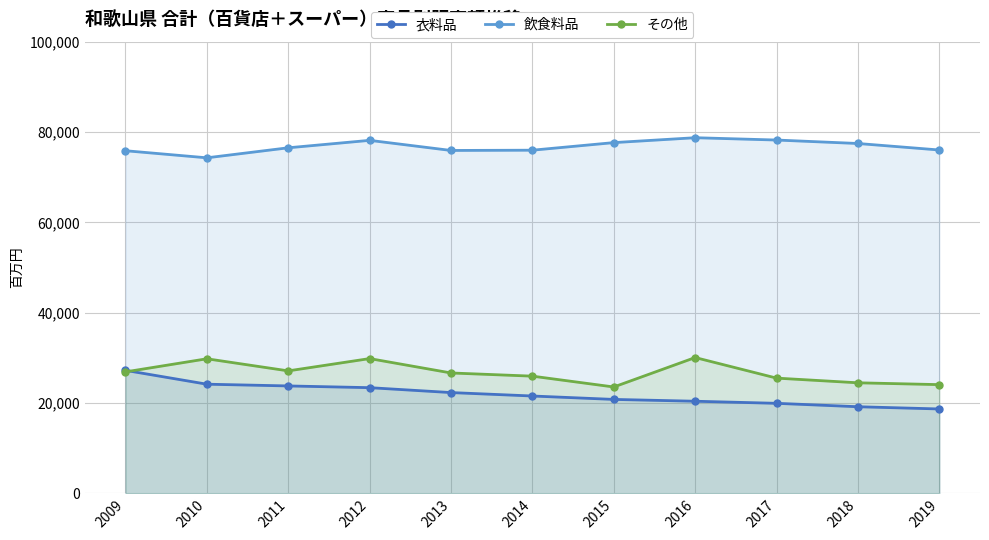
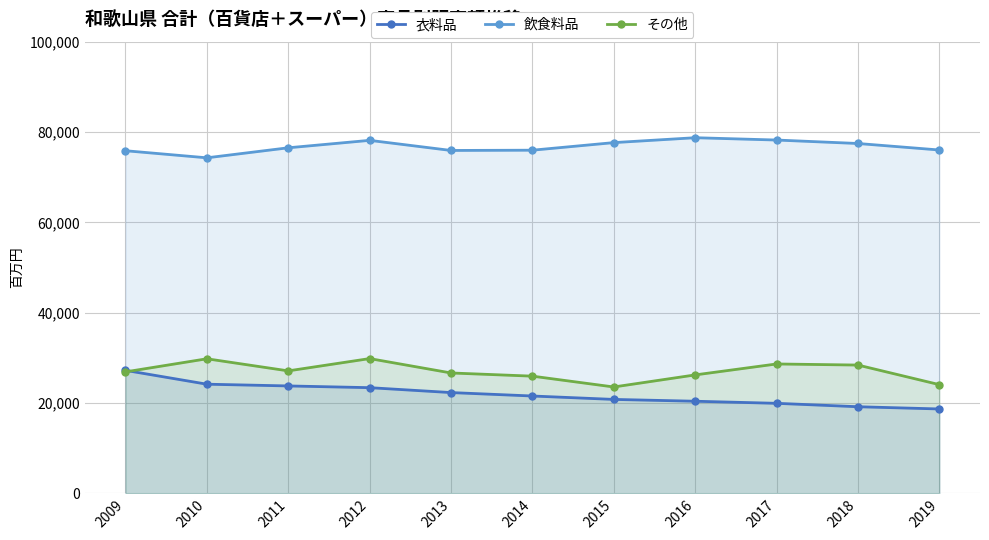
その他, 2016: 30,000 -> 26,000
その他, 2017: 26,000 -> 29,000
その他, 2018: 24,000 -> 28,000
